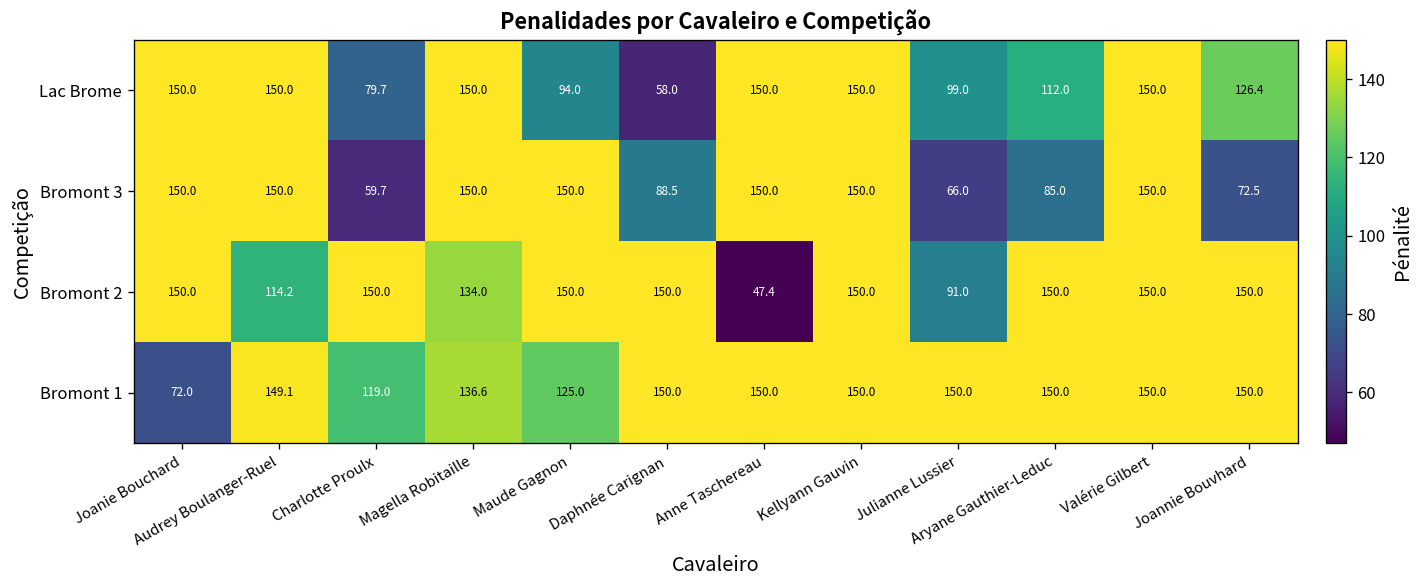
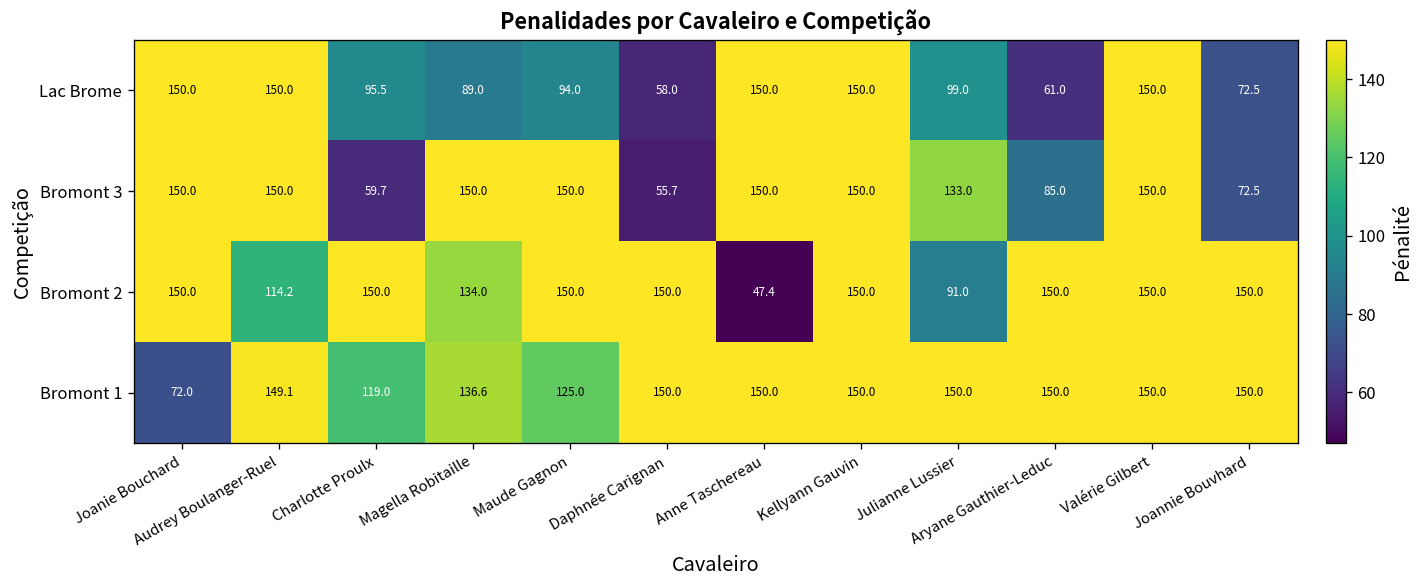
Lac Brome, Charlotte Proulx: 79.7 -> 95.5
Lac Brome, Magella Robitaille: 150.0 -> 89.0
Lac Brome, Aryane Gauthier-Leduc: 112.0 -> 61.0
Lac Brome, Joannie Bouvhard: 126.4 -> 72.5
Bromont 3, Daphnée Carignan: 88.5 -> 55.7
Bromont 3, Julianne Lussier: 66.0 -> 133.0
